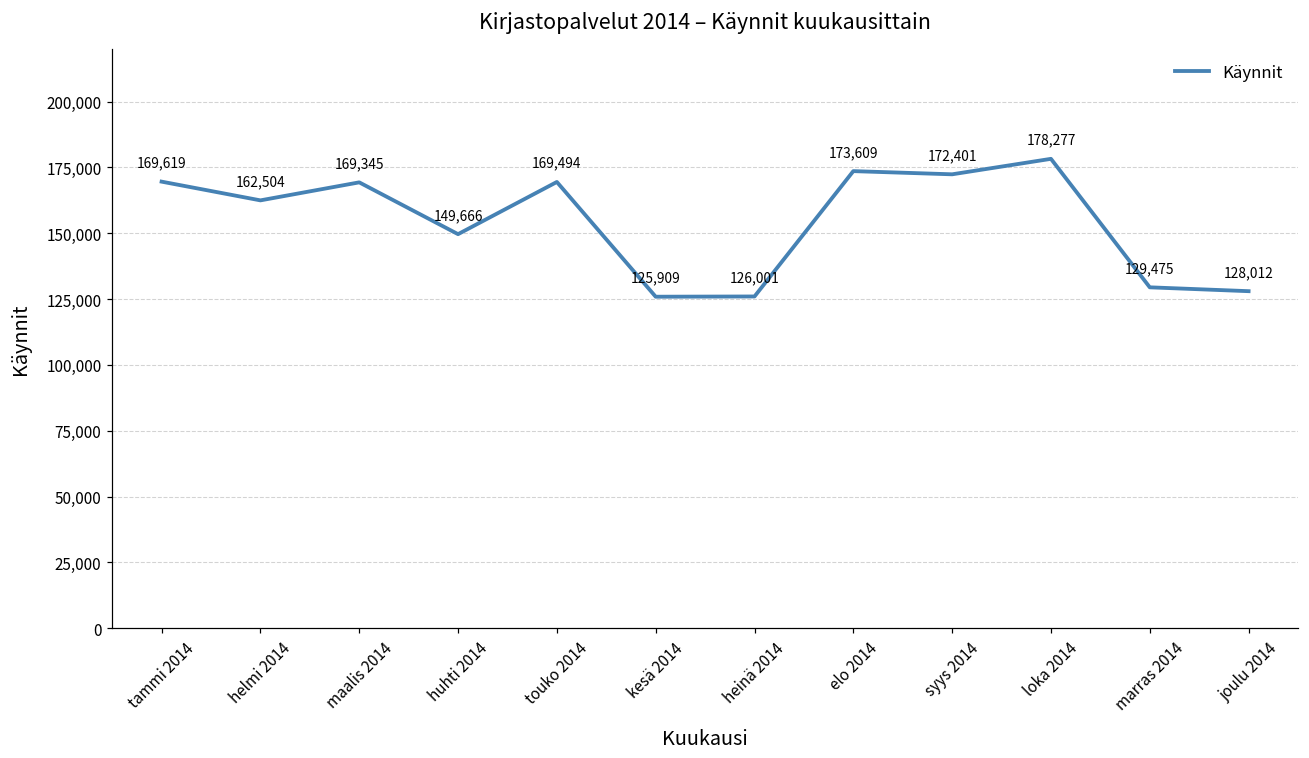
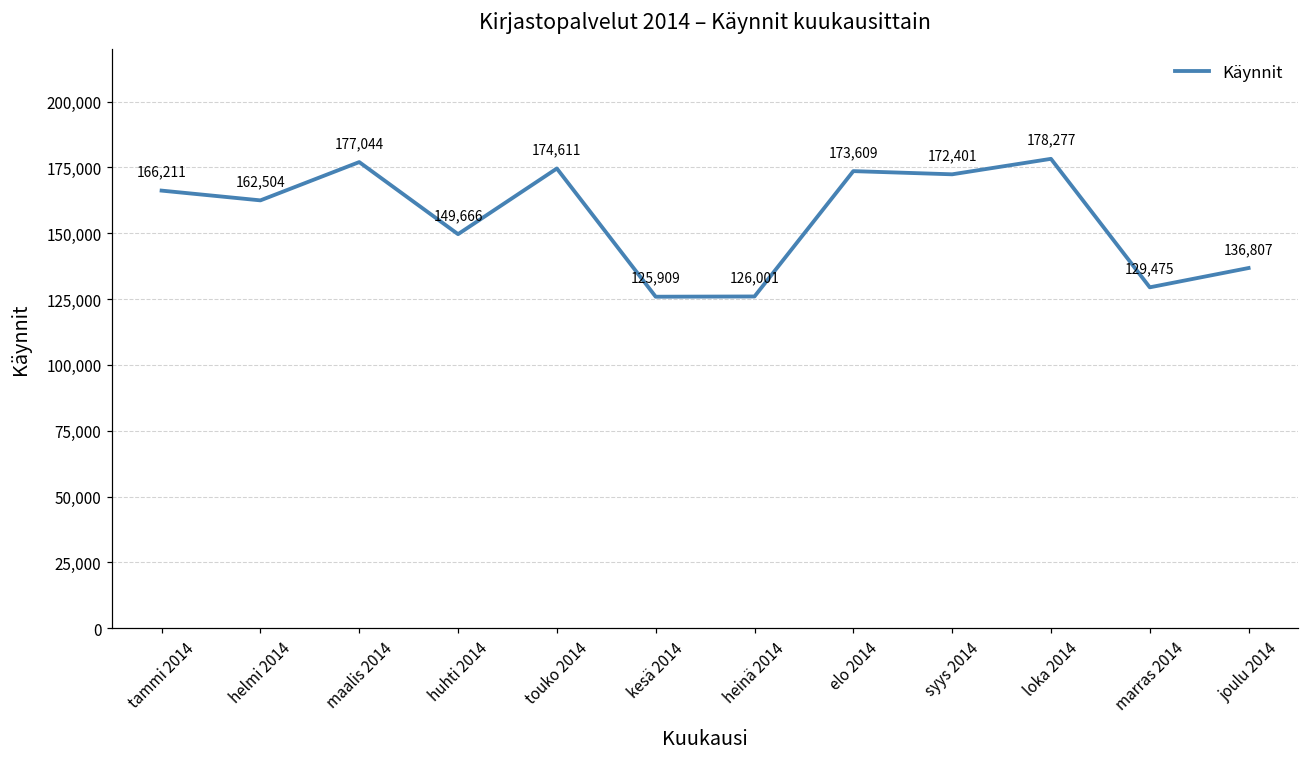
tammi 2014: 169,619 -> 166,211
maalis 2014: 169,345 -> 177,044
touko 2014: 169,494 -> 174,611
joulu 2014: 128,012 -> 136,807
